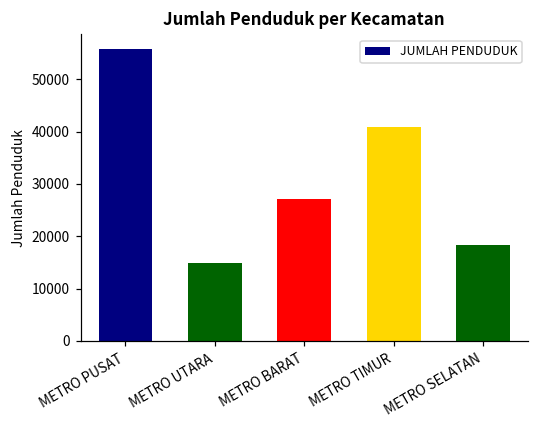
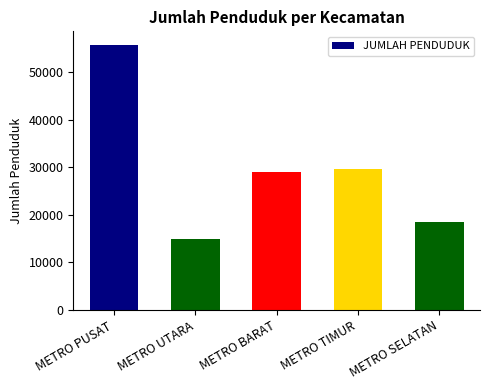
METRO BARAT: 27000 -> 29000
METRO TIMUR: 41000 -> 30000
